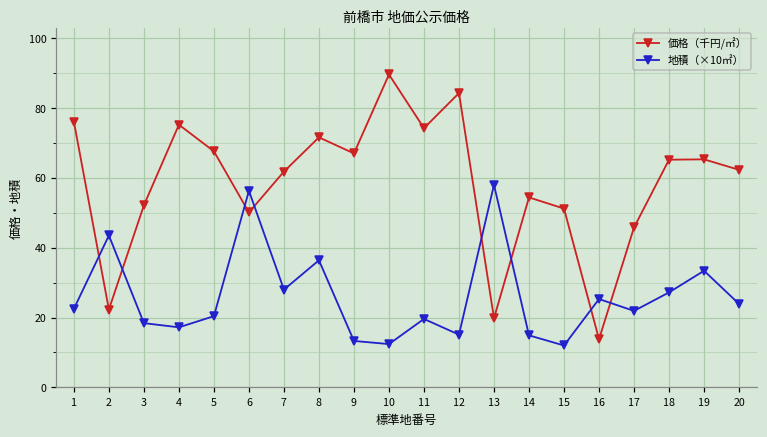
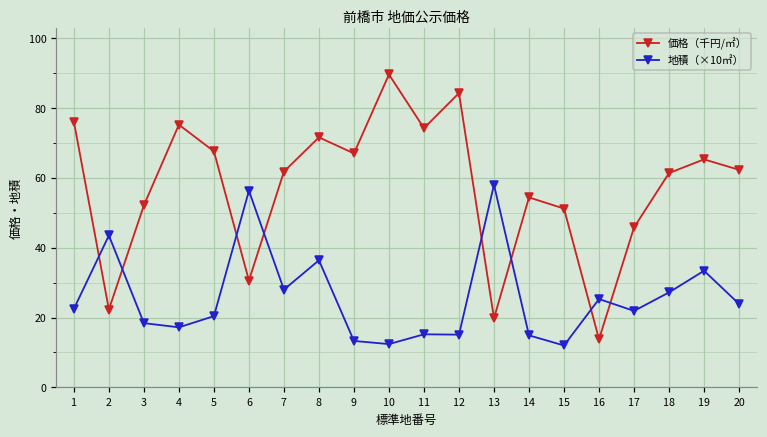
価格（千円/㎡）, 6: 50 -> 31
地積（×10㎡）, 11: 20 -> 15
価格（千円/㎡）, 18: 65 -> 61
